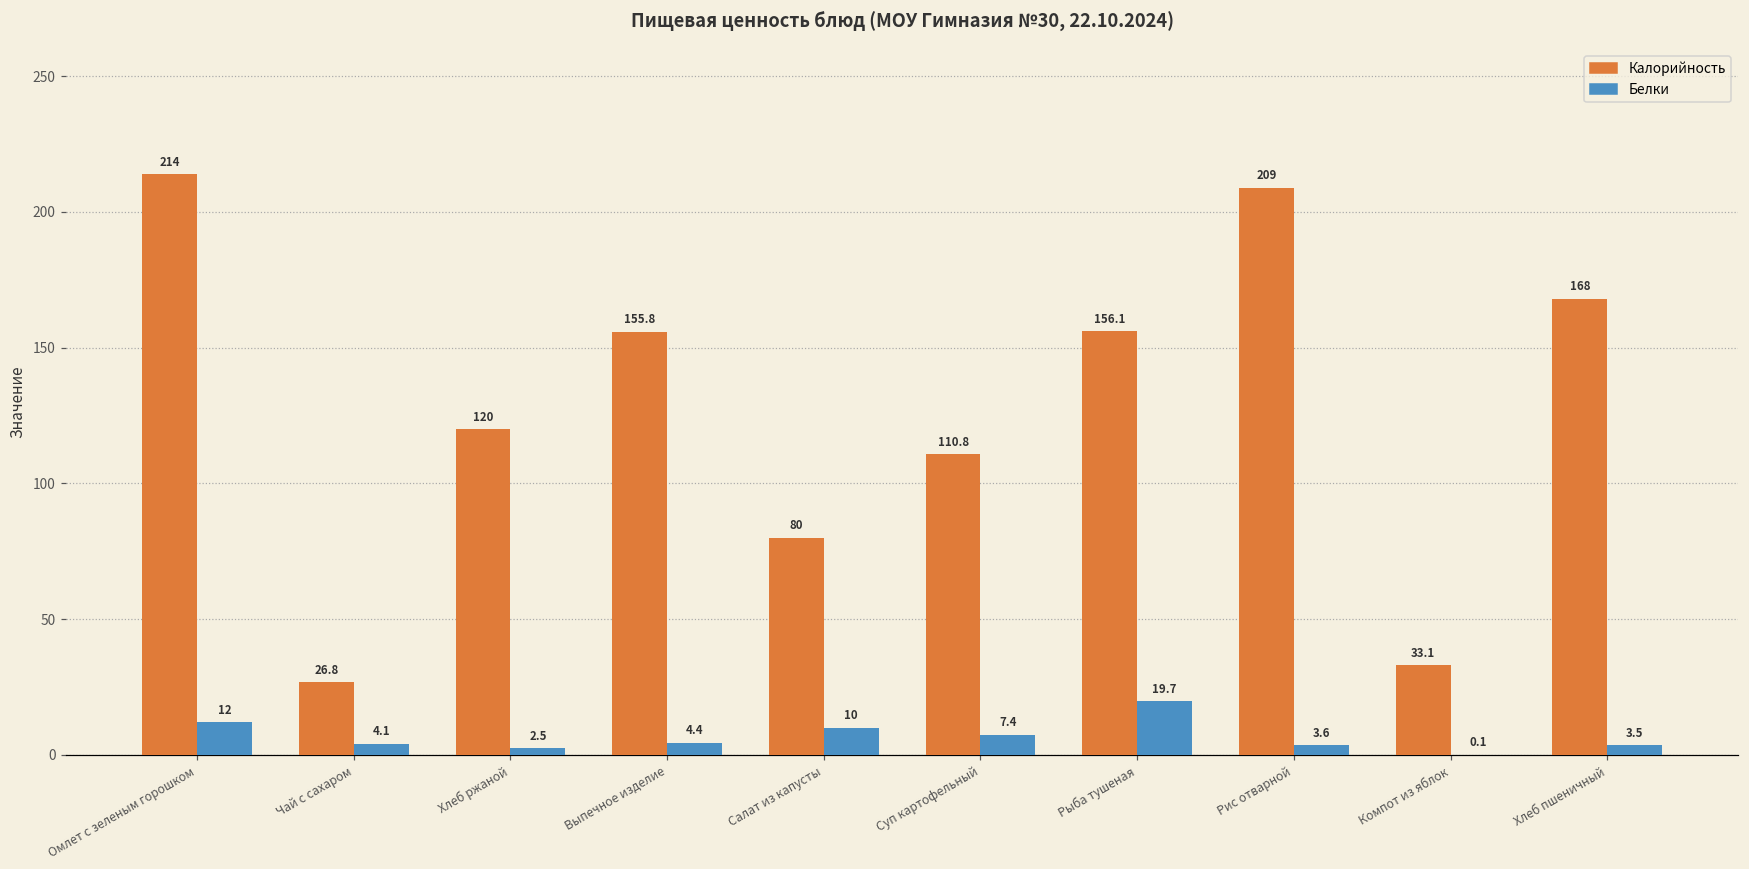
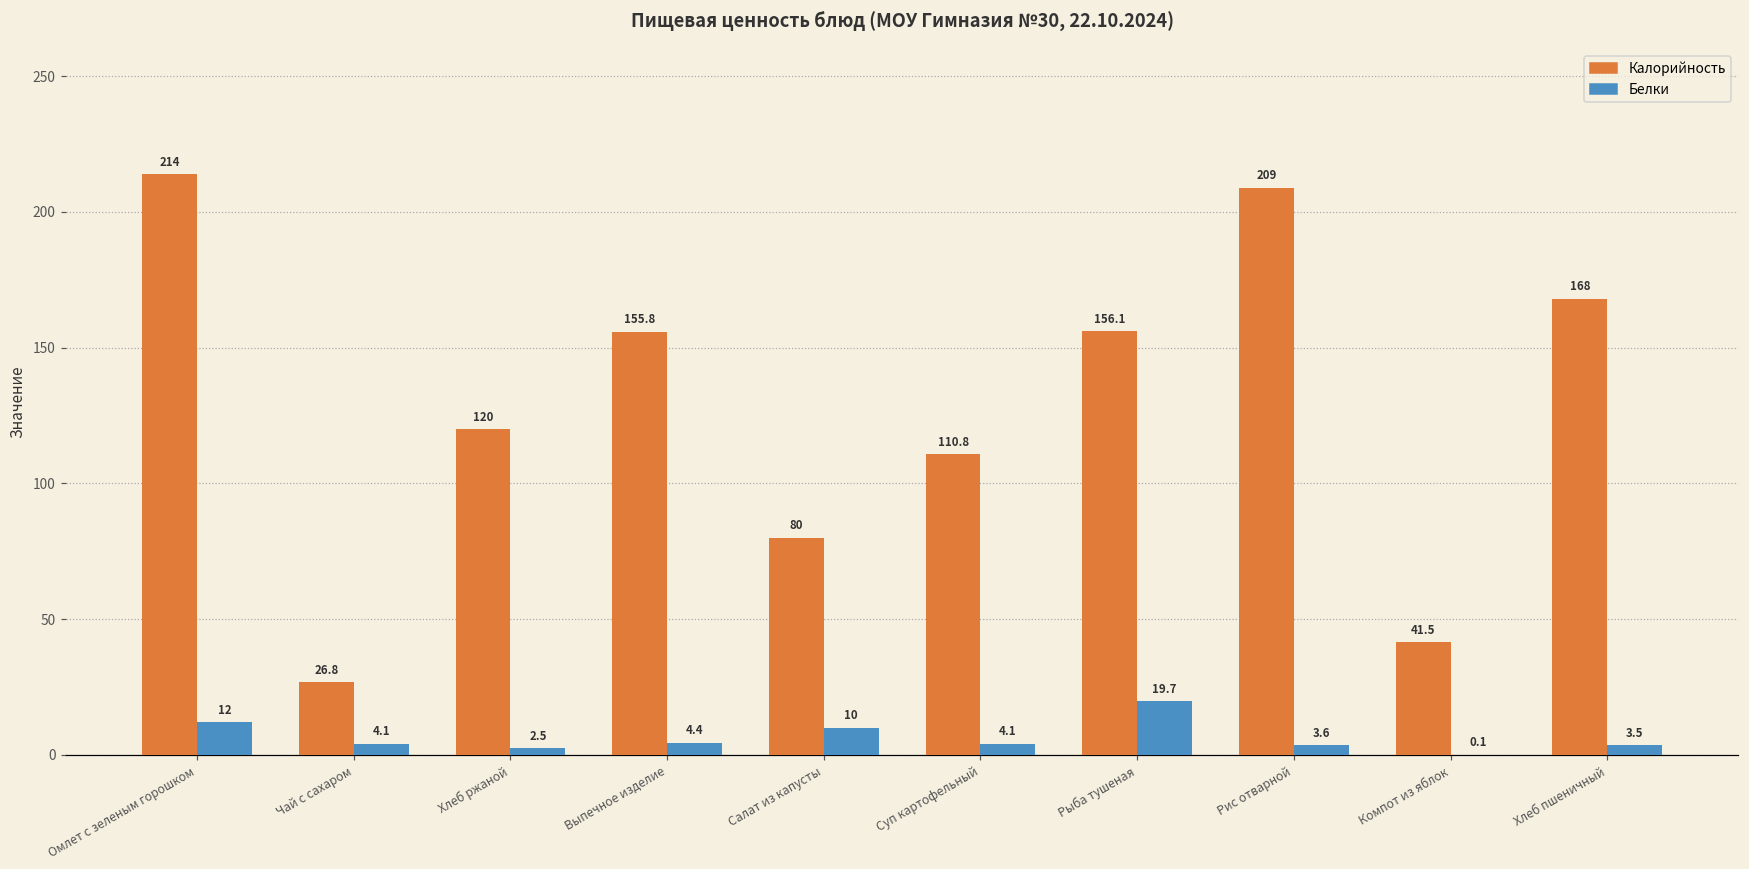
Белки, Суп картофельный: 7.4 -> 4.1
Калорийность, Компот из яблок: 33.1 -> 41.5
